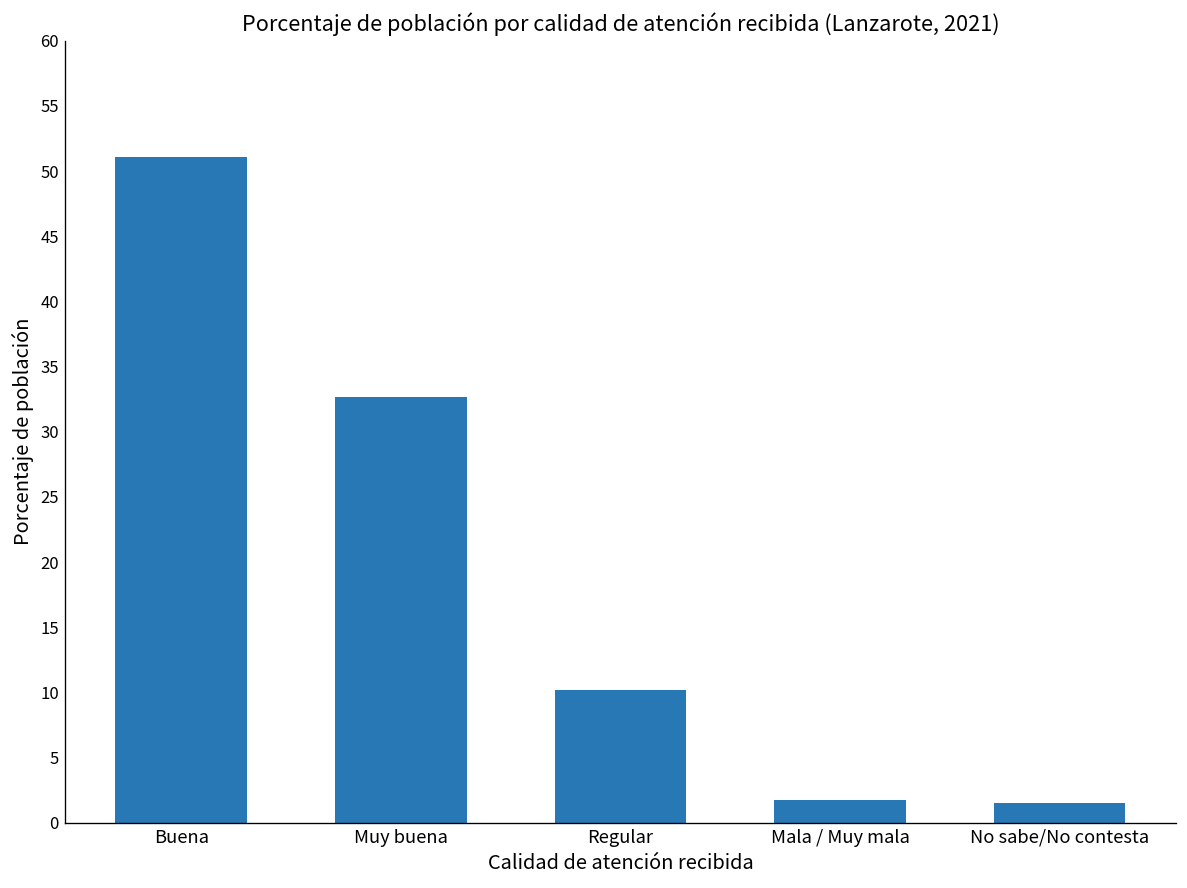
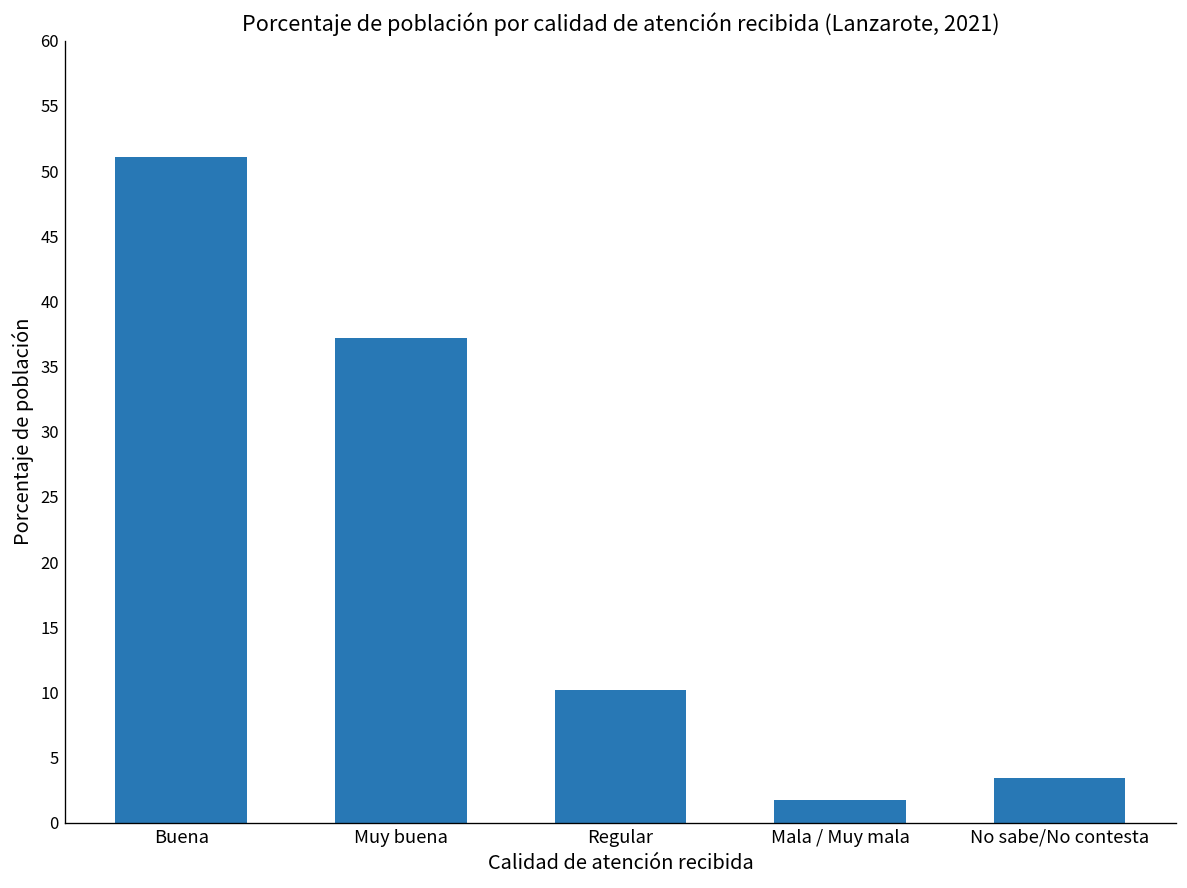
Muy buena: 32.7 -> 37.2
No sabe/No contesta: 1.5 -> 3.4
